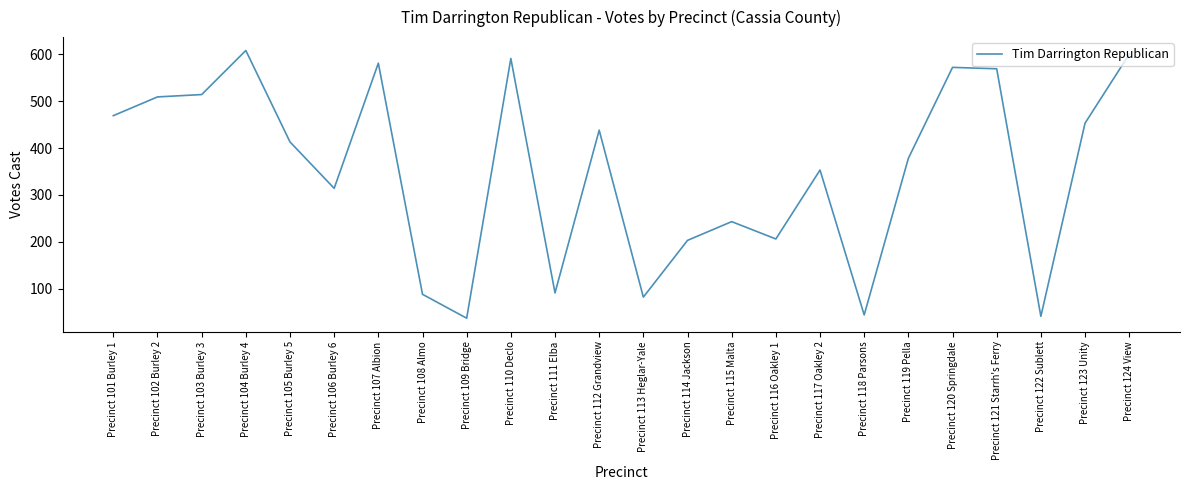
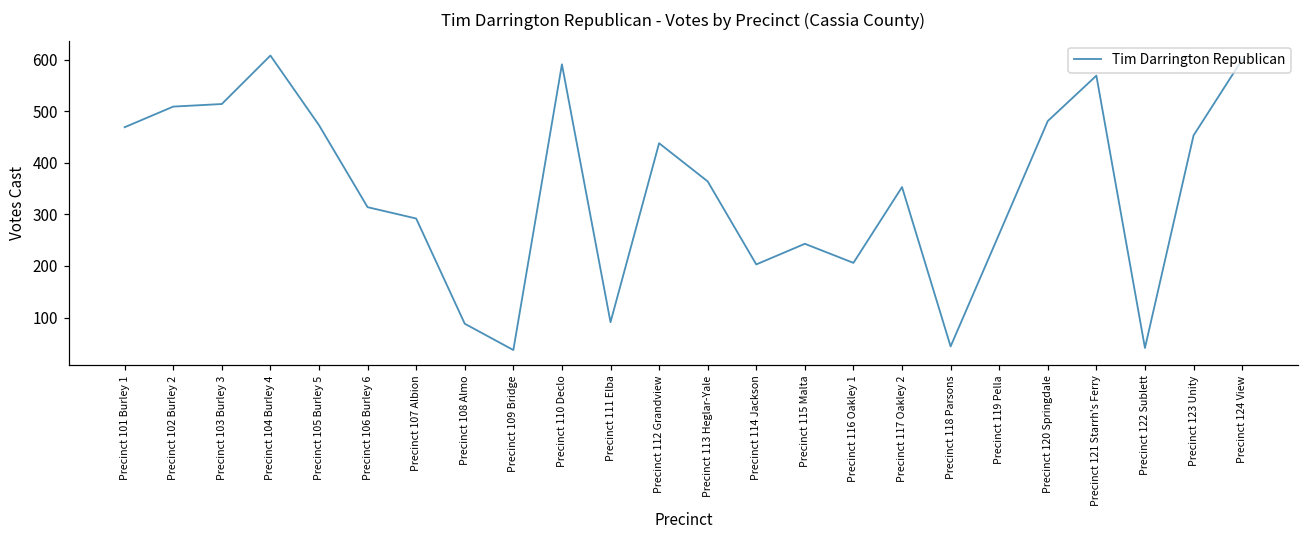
Precinct 105 Burley 5: 410 -> 470
Precinct 107 Albion: 580 -> 290
Precinct 113 Heglar-Yale: 80 -> 360
Precinct 119 Pella: 380 -> 260
Precinct 120 Springdale: 570 -> 480
